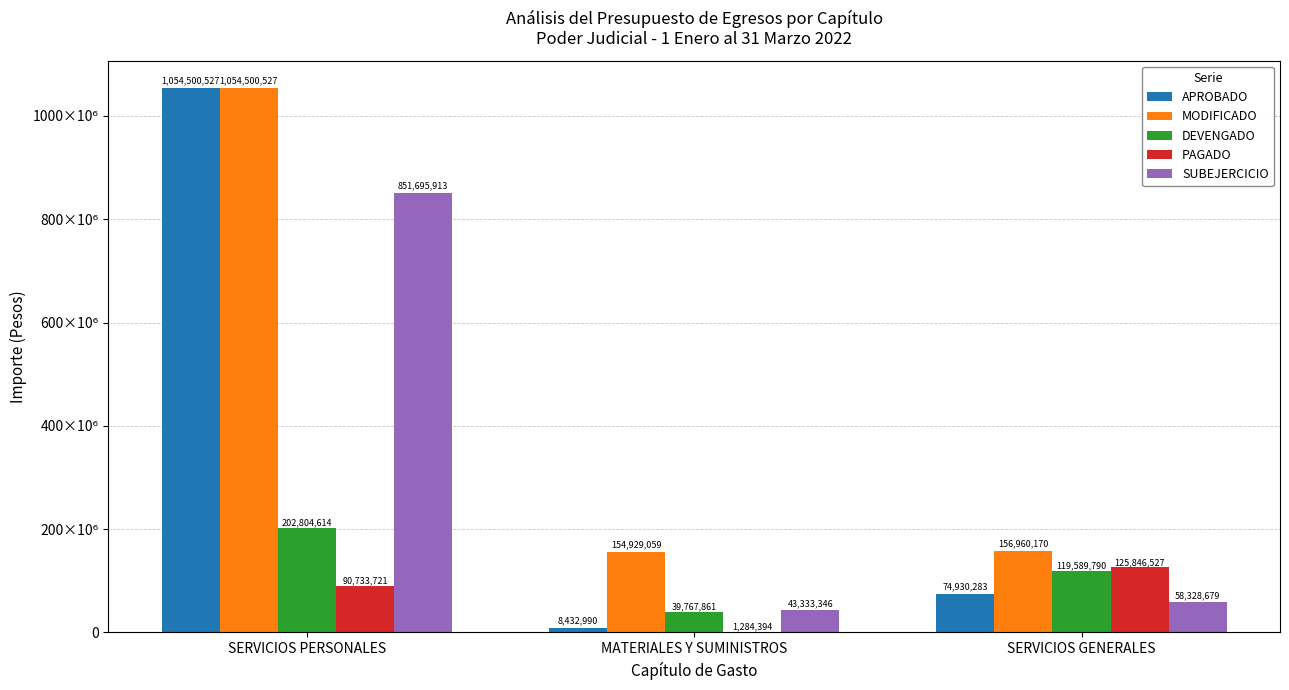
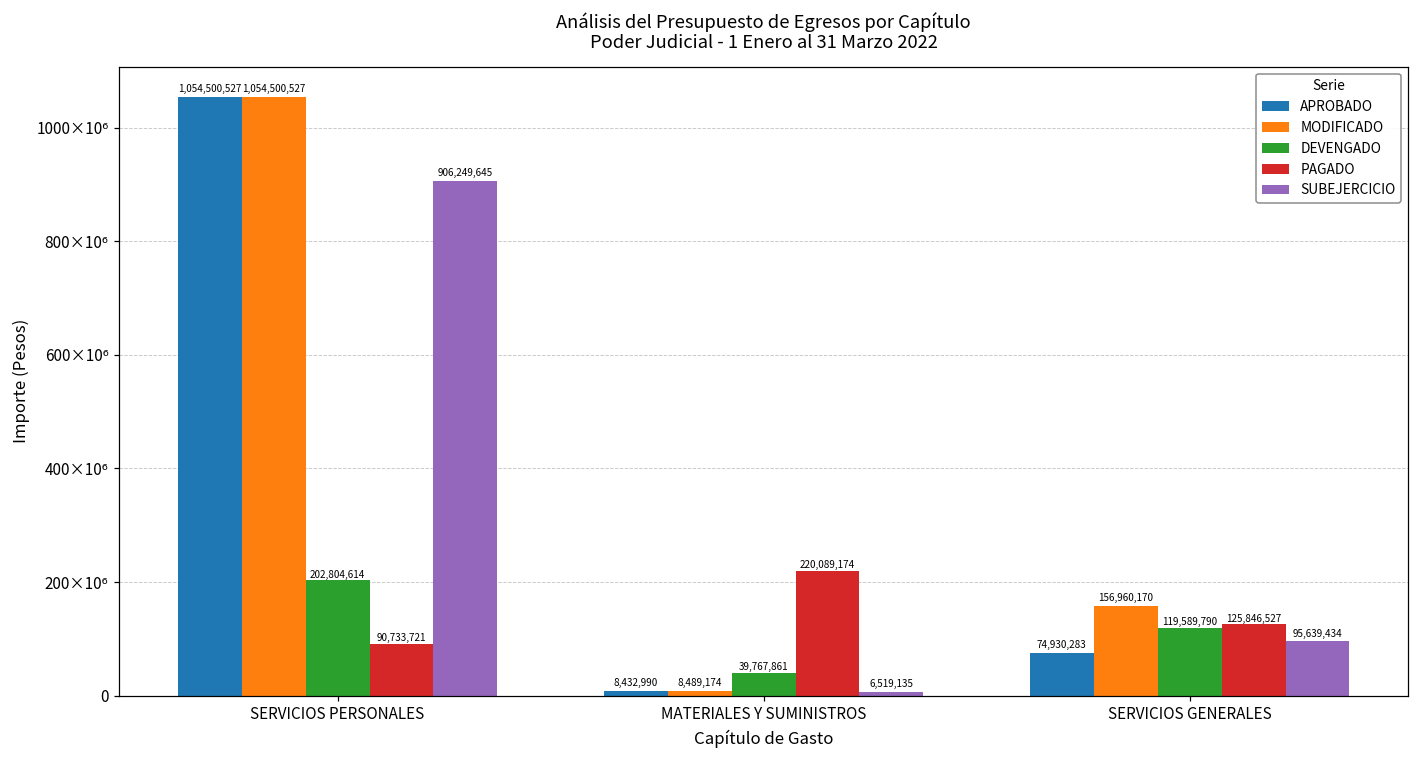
SUBEJERCICIO, SERVICIOS PERSONALES: 851,695,913 -> 906,249,645
MODIFICADO, MATERIALES Y SUMINISTROS: 154,929,059 -> 8,489,174
PAGADO, MATERIALES Y SUMINISTROS: 1,284,394 -> 220,089,174
SUBEJERCICIO, MATERIALES Y SUMINISTROS: 43,333,346 -> 6,519,135
SUBEJERCICIO, SERVICIOS GENERALES: 58,328,679 -> 95,639,434
